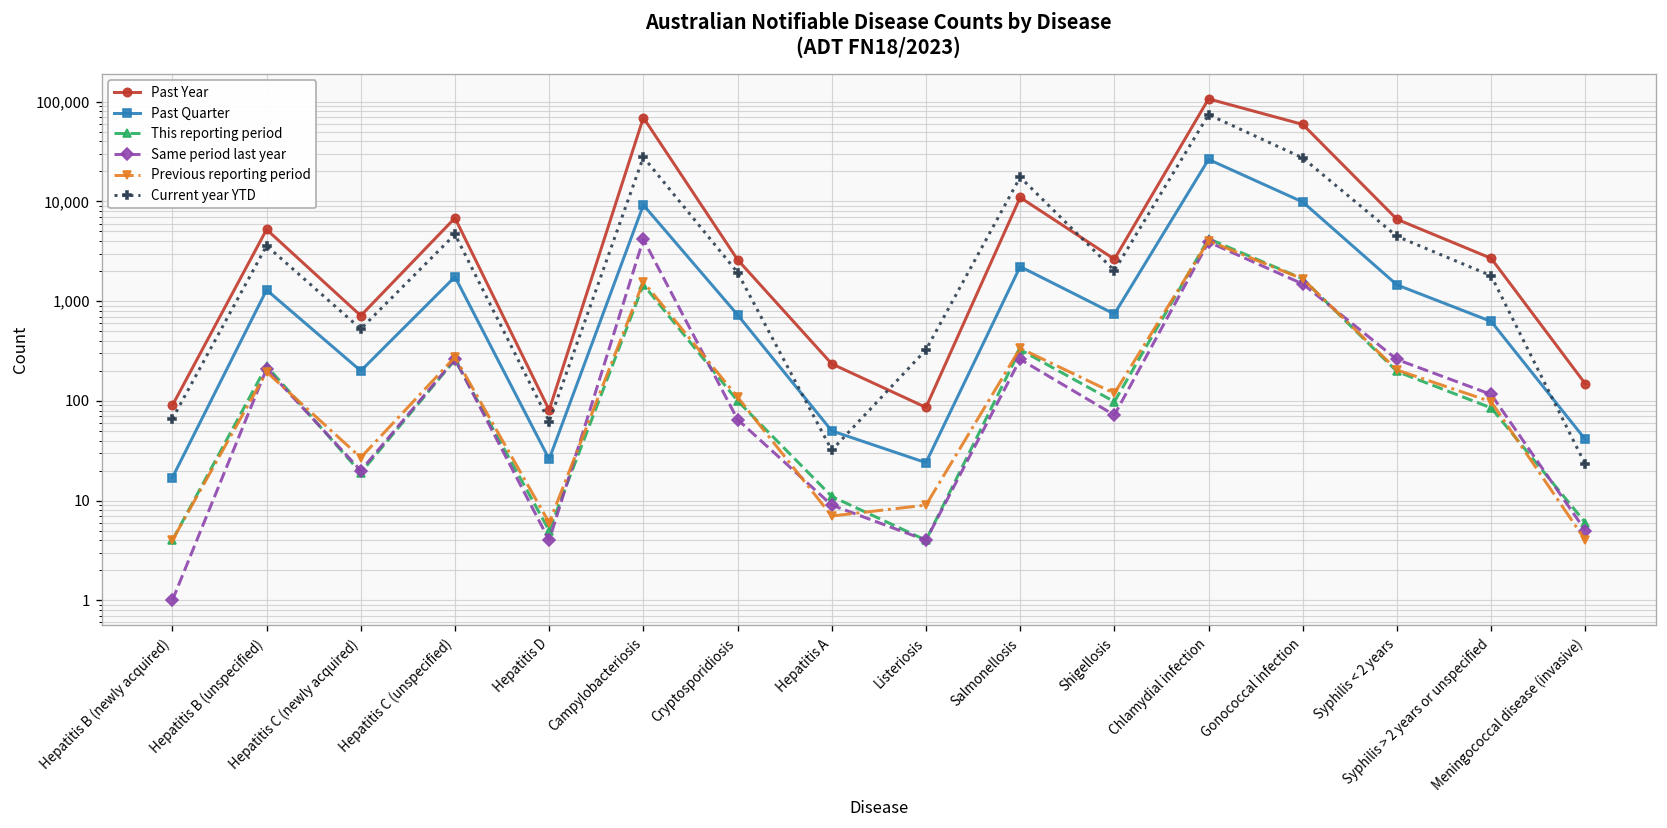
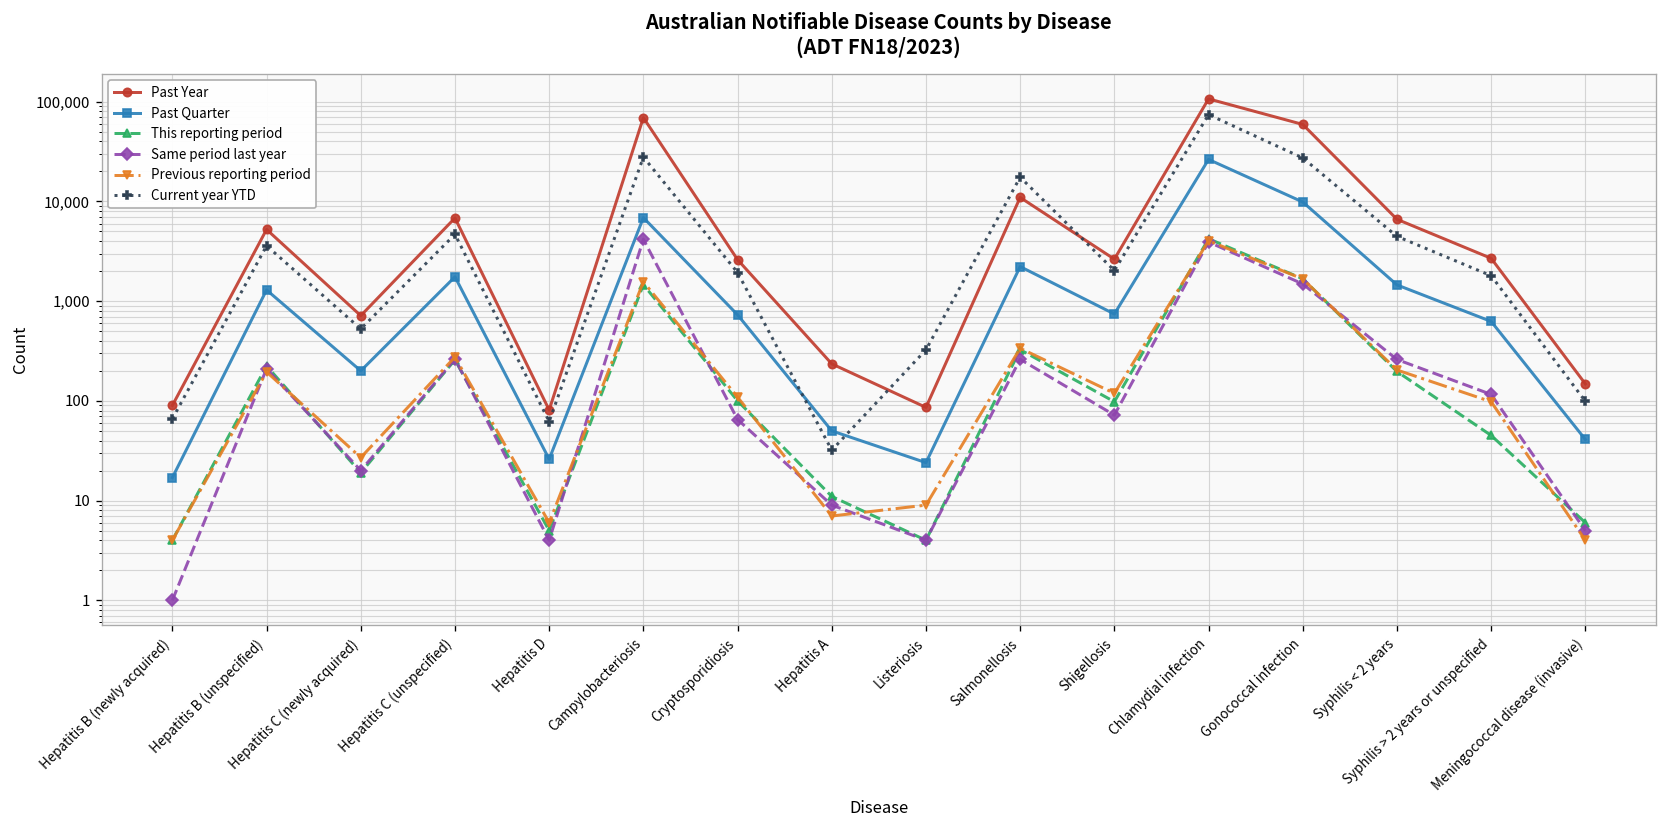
Past Quarter, Campylobacteriosis: 9,000 -> 7,000
This reporting period, Syphilis > 2 years or unspecified: 90 -> 50
Current year YTD, Meningococcal disease (invasive): 23 -> 100
